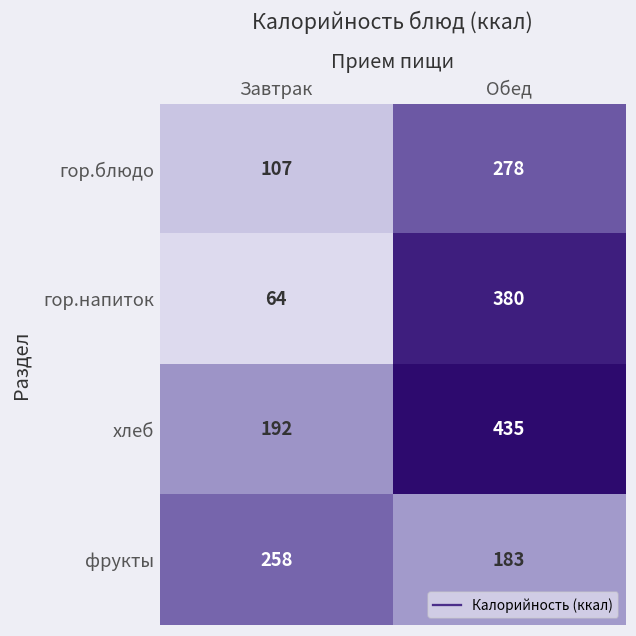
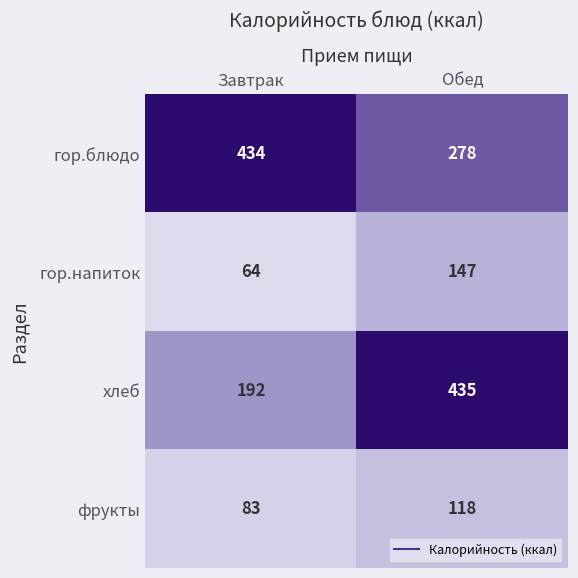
гор.блюдо, Завтрак: 107 -> 434
гор.напиток, Обед: 380 -> 147
фрукты, Завтрак: 258 -> 83
фрукты, Обед: 183 -> 118
